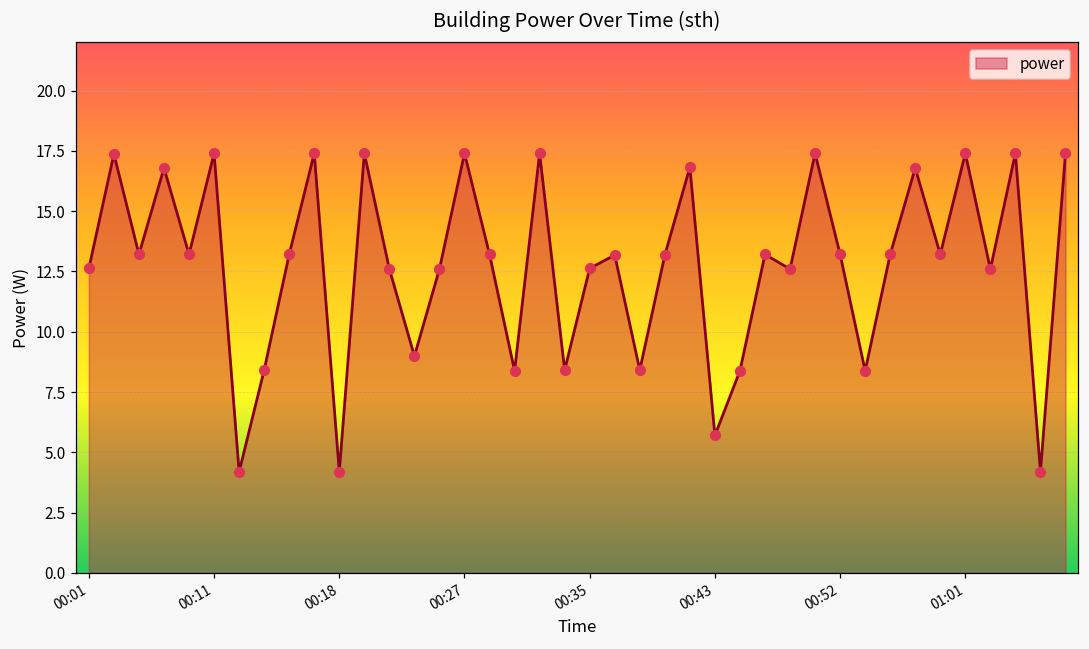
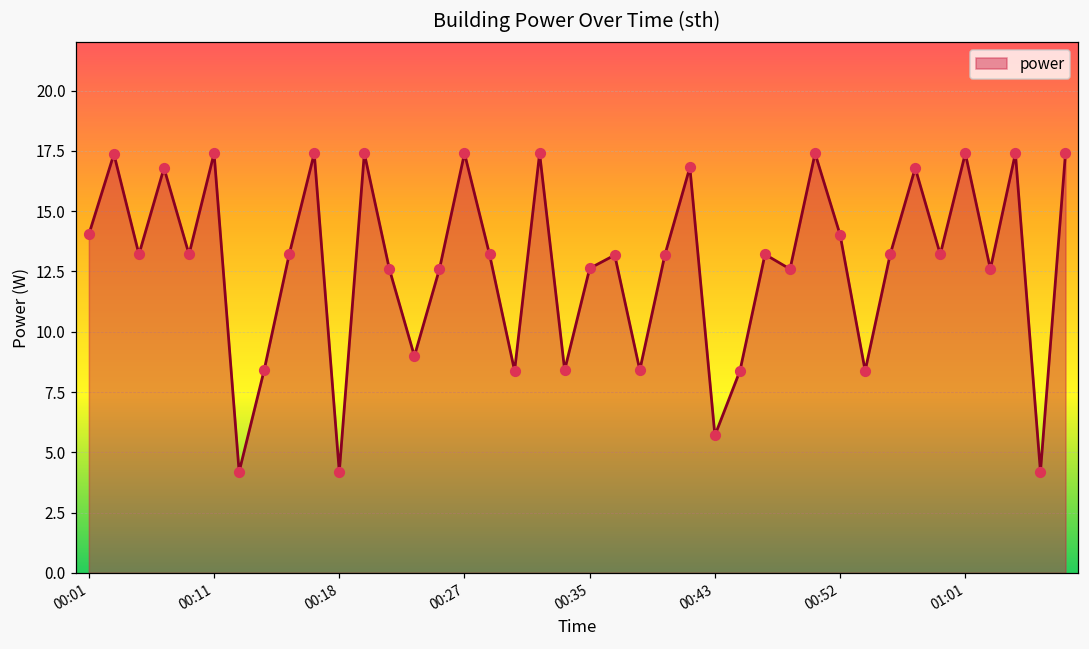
00:01: 12.6 -> 14.0
00:52: 13.2 -> 14.0
